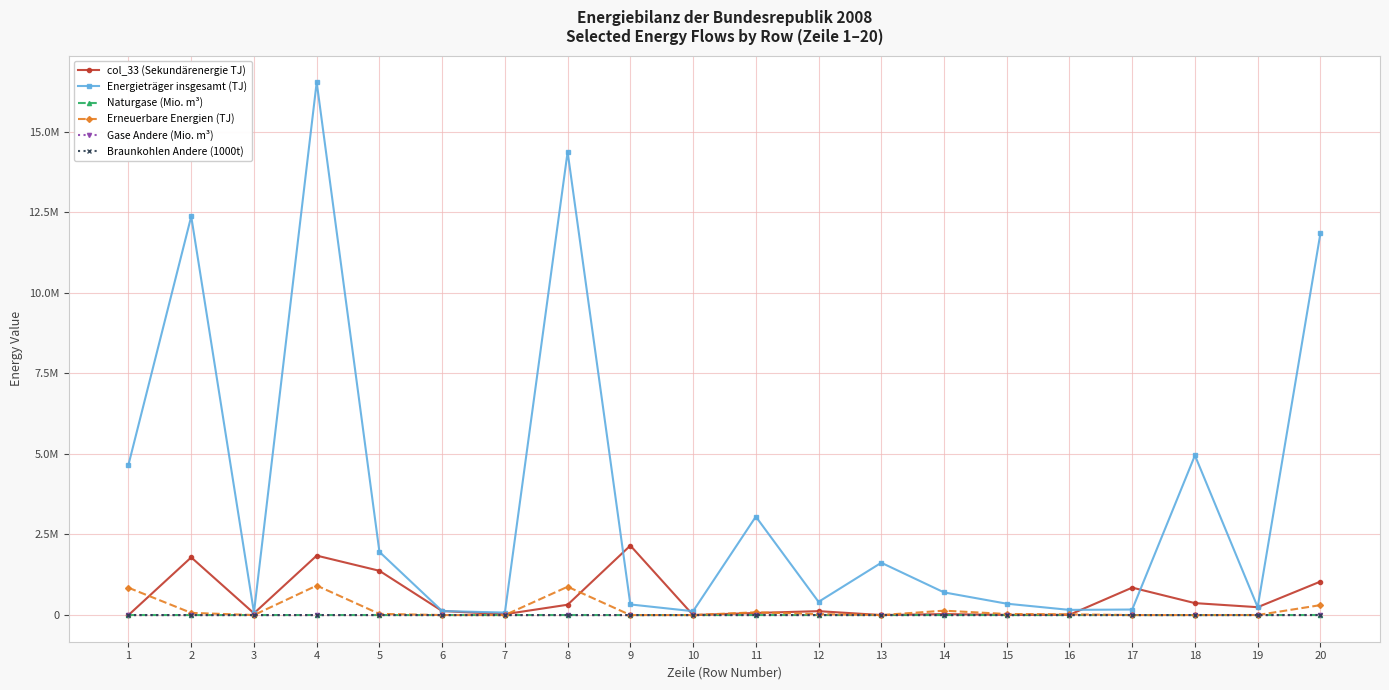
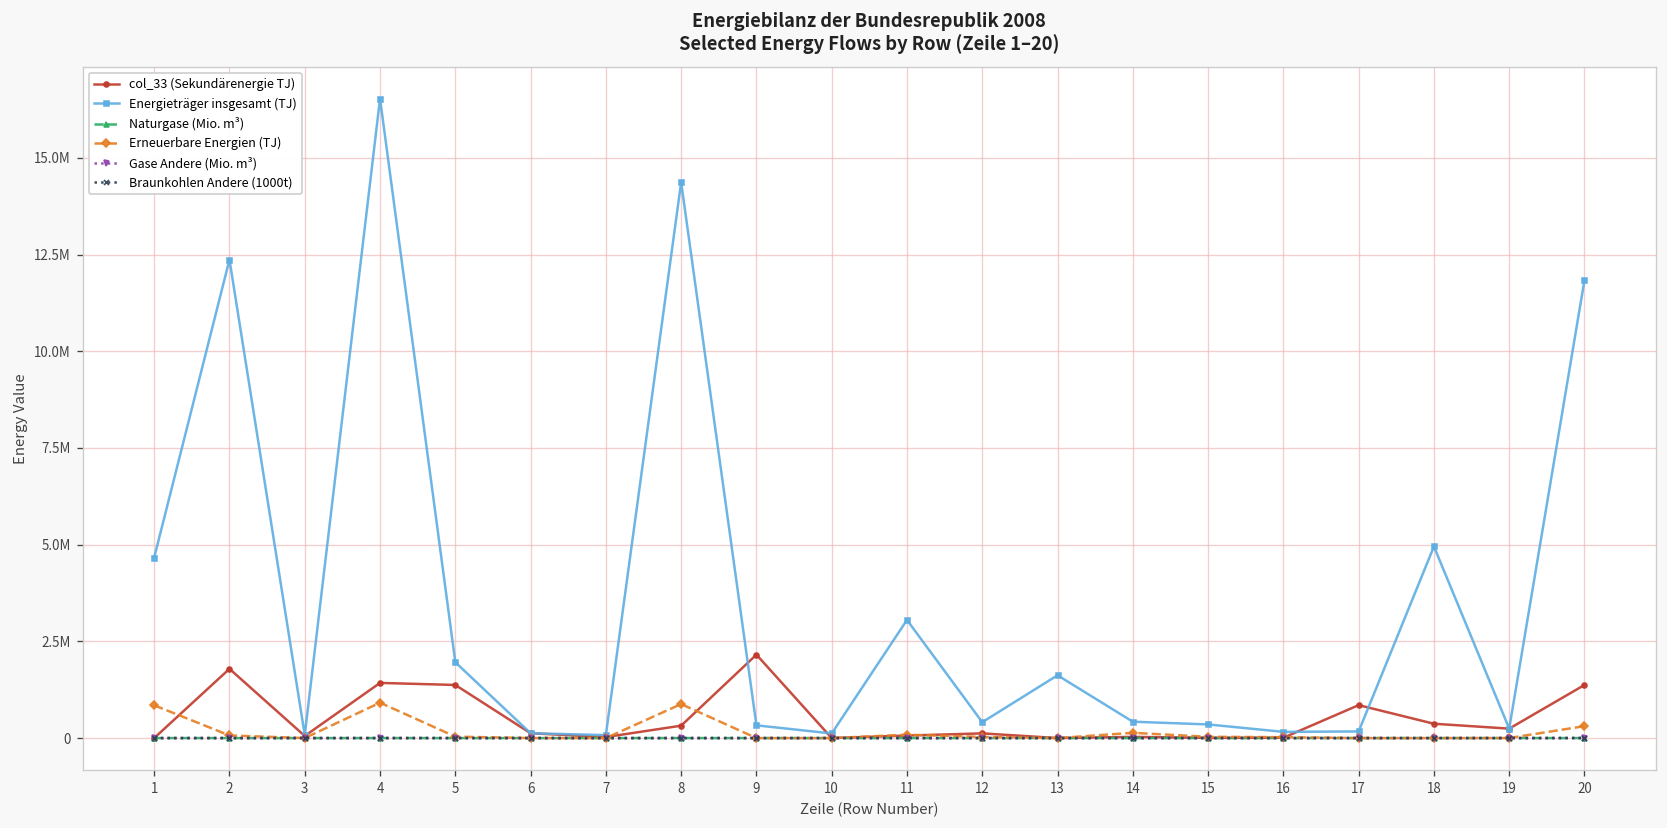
col_33 (Sekundärenergie TJ), 4: 1800000 -> 1400000
Energieträger insgesamt (TJ), 14: 700000 -> 400000
col_33 (Sekundärenergie TJ), 20: 1000000 -> 1400000
